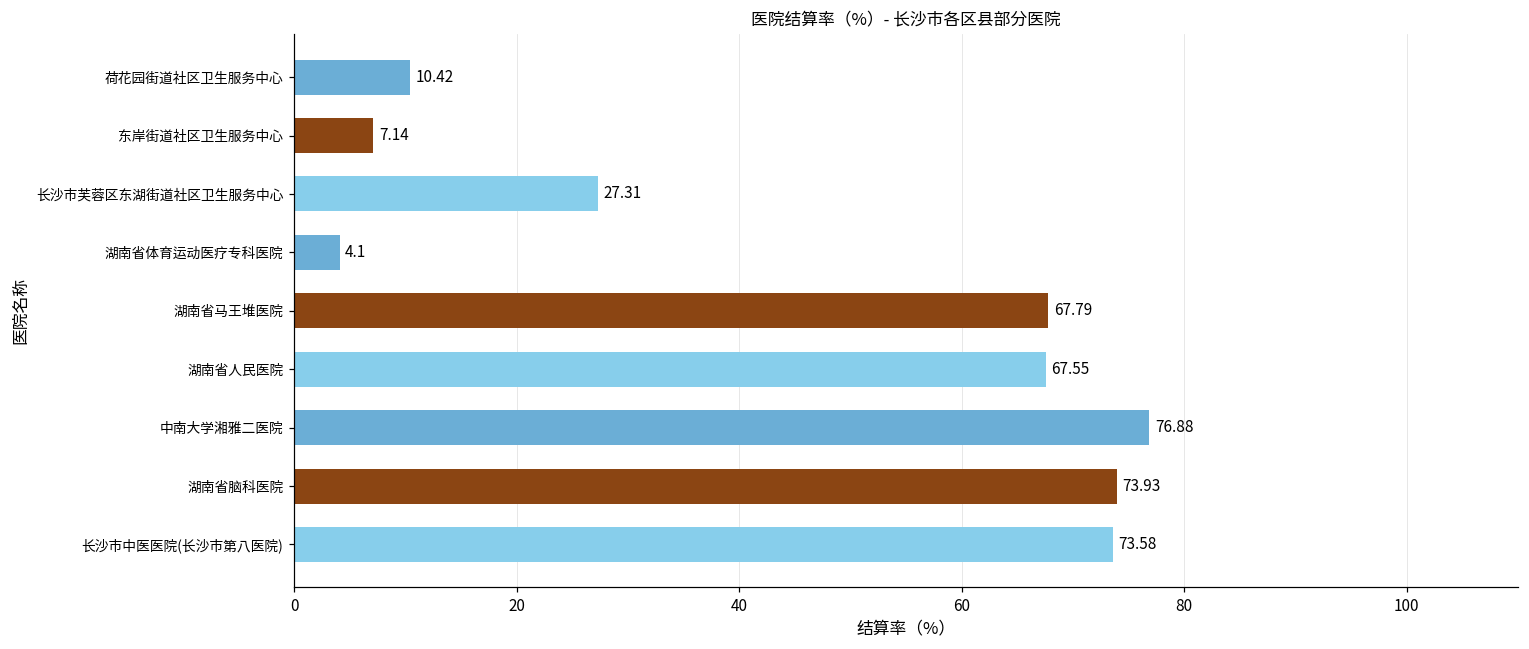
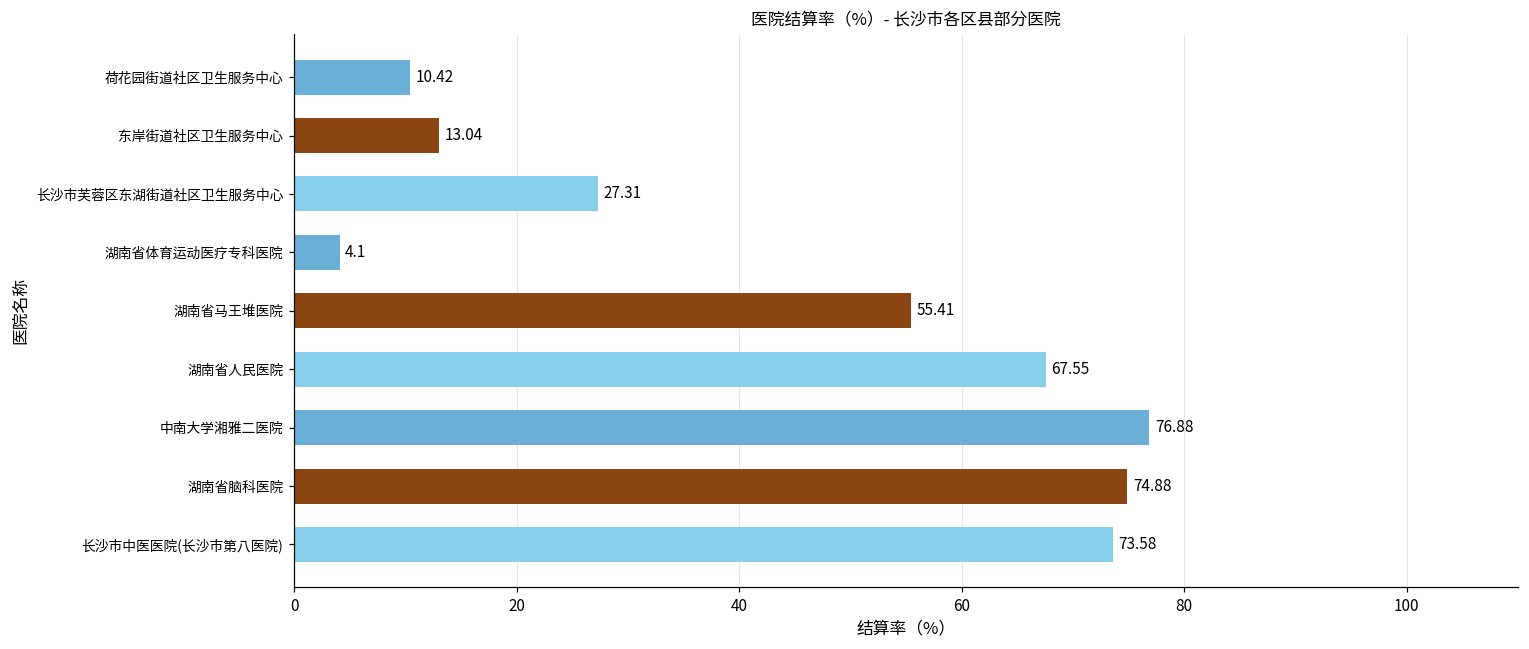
东岸街道社区卫生服务中心: 7.14 -> 13.04
湖南省马王堆医院: 67.79 -> 55.41
湖南省脑科医院: 73.93 -> 74.88
